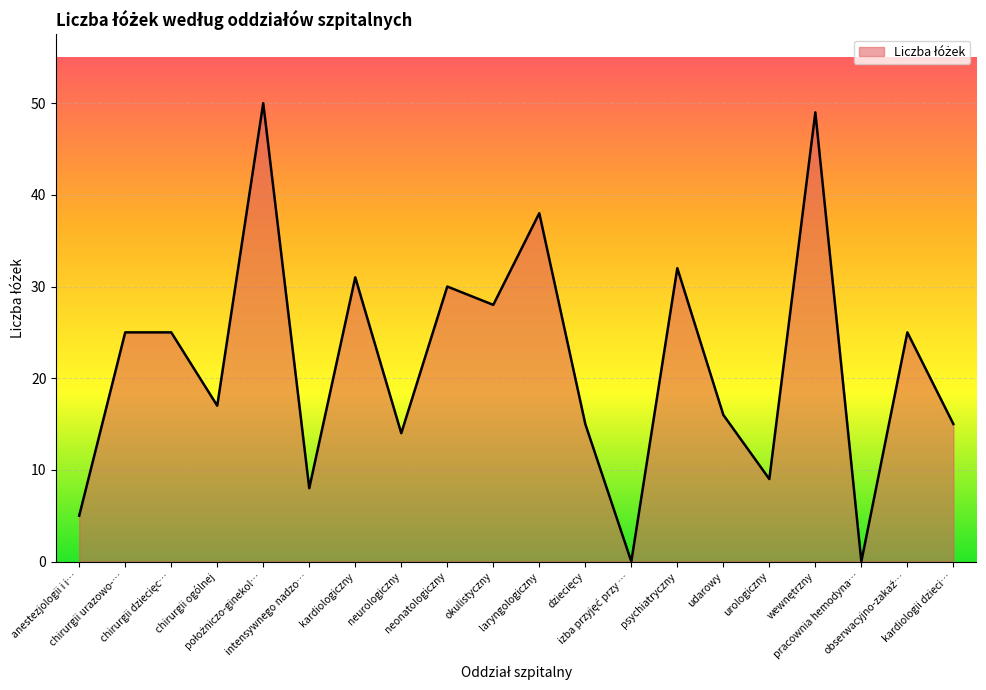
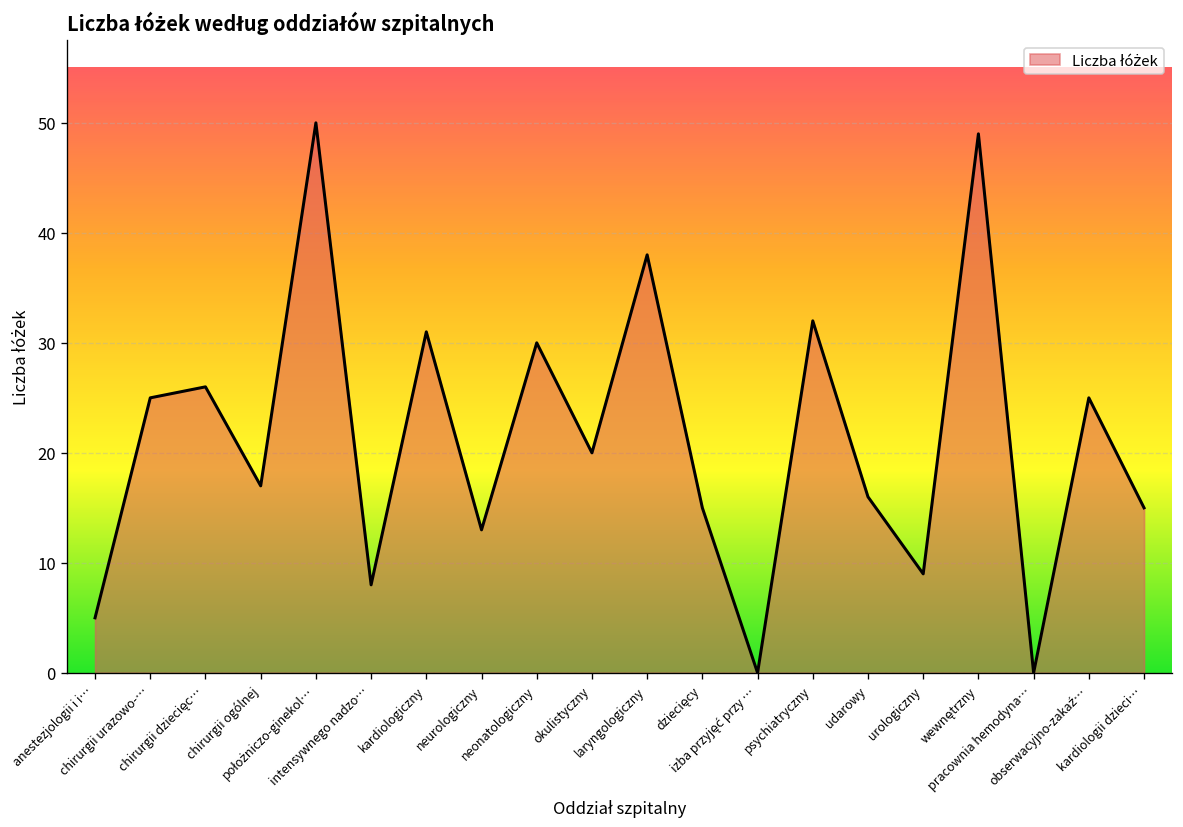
chirurgii dziecięc…: 25 -> 26
neurologiczny: 14 -> 13
okulistyczny: 28 -> 20
